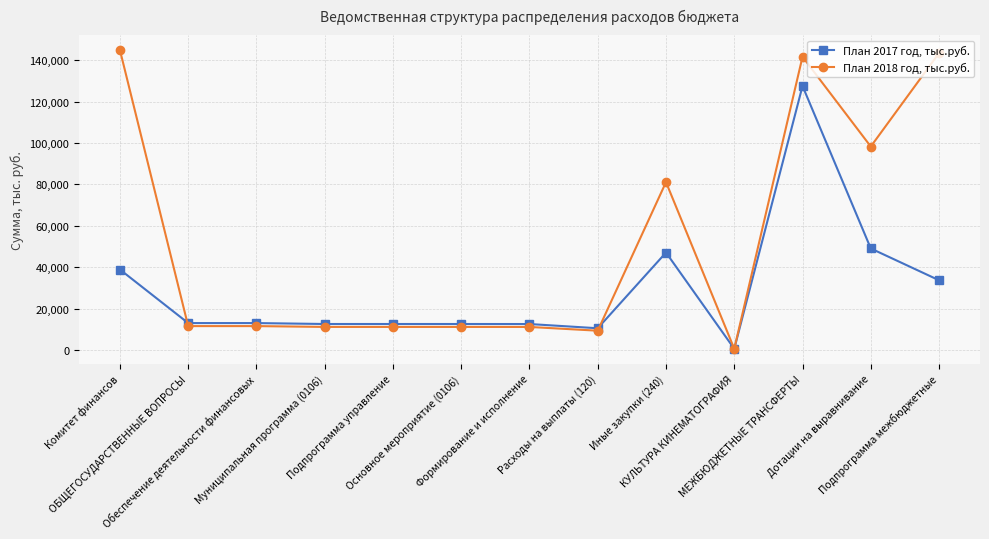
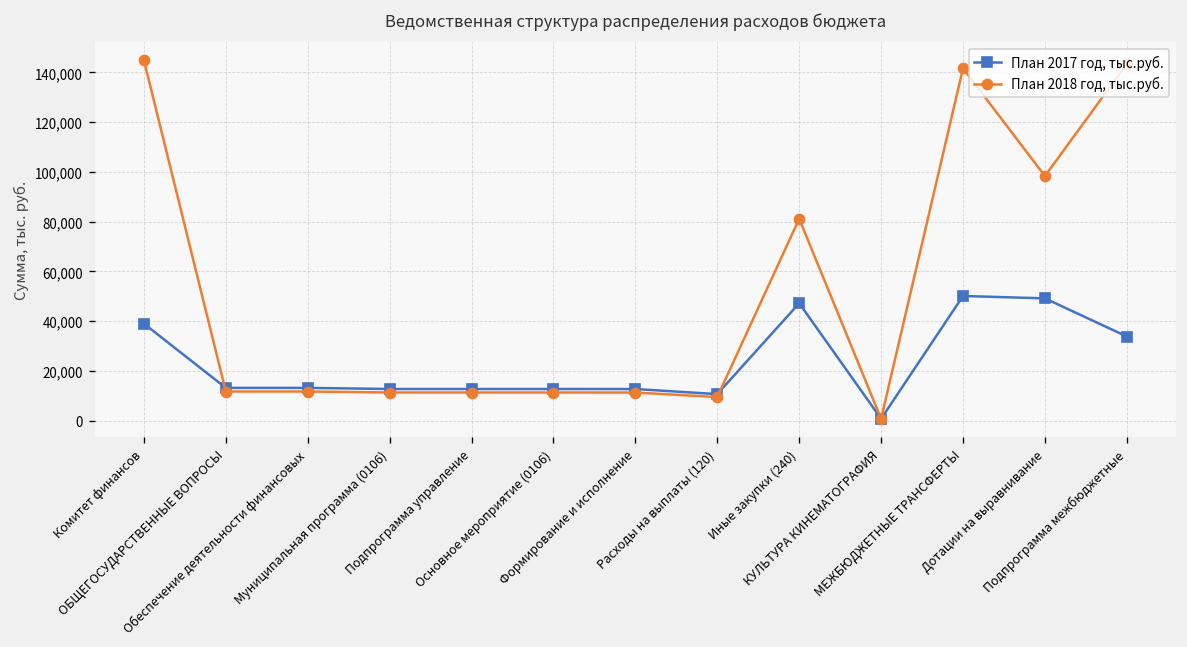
План 2017 год, тыс.руб., МЕЖБЮДЖЕТНЫЕ ТРАНСФЕРТЫ: 128,000 -> 50,000
